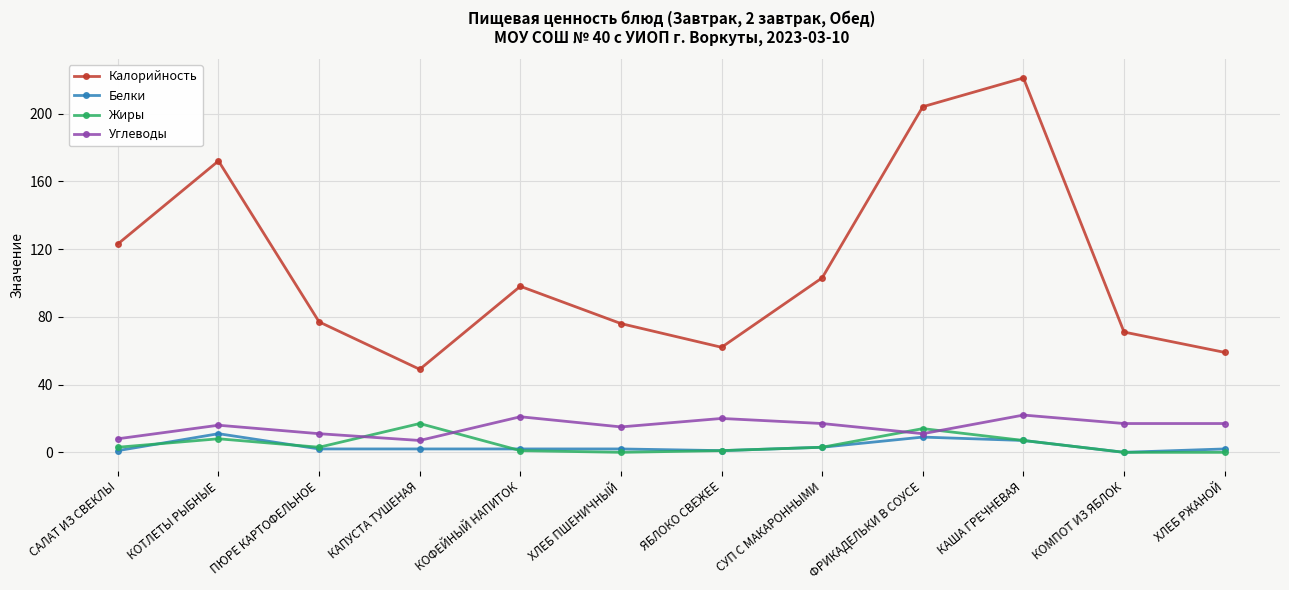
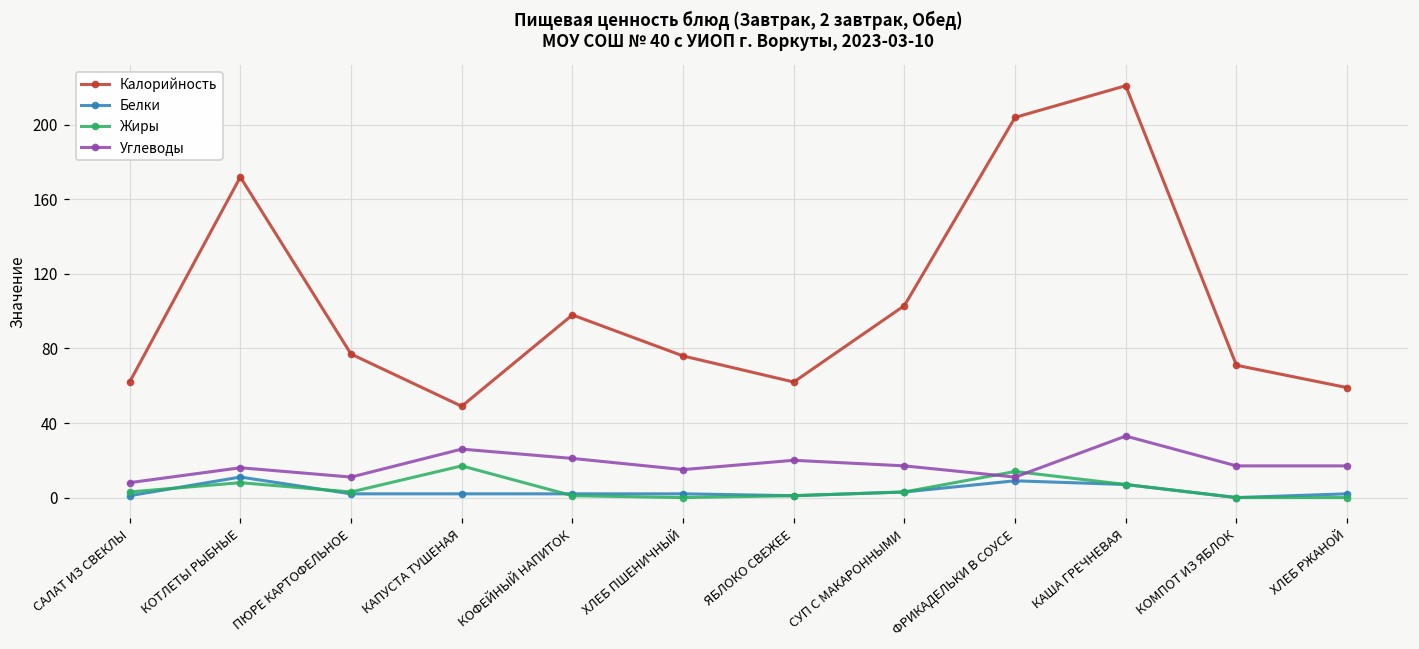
Калорийность, САЛАТ ИЗ СВЕКЛЫ: 123 -> 62
Углеводы, КАПУСТА ТУШЕНАЯ: 7 -> 26
Углеводы, КАША ГРЕЧНЕВАЯ: 22 -> 33
